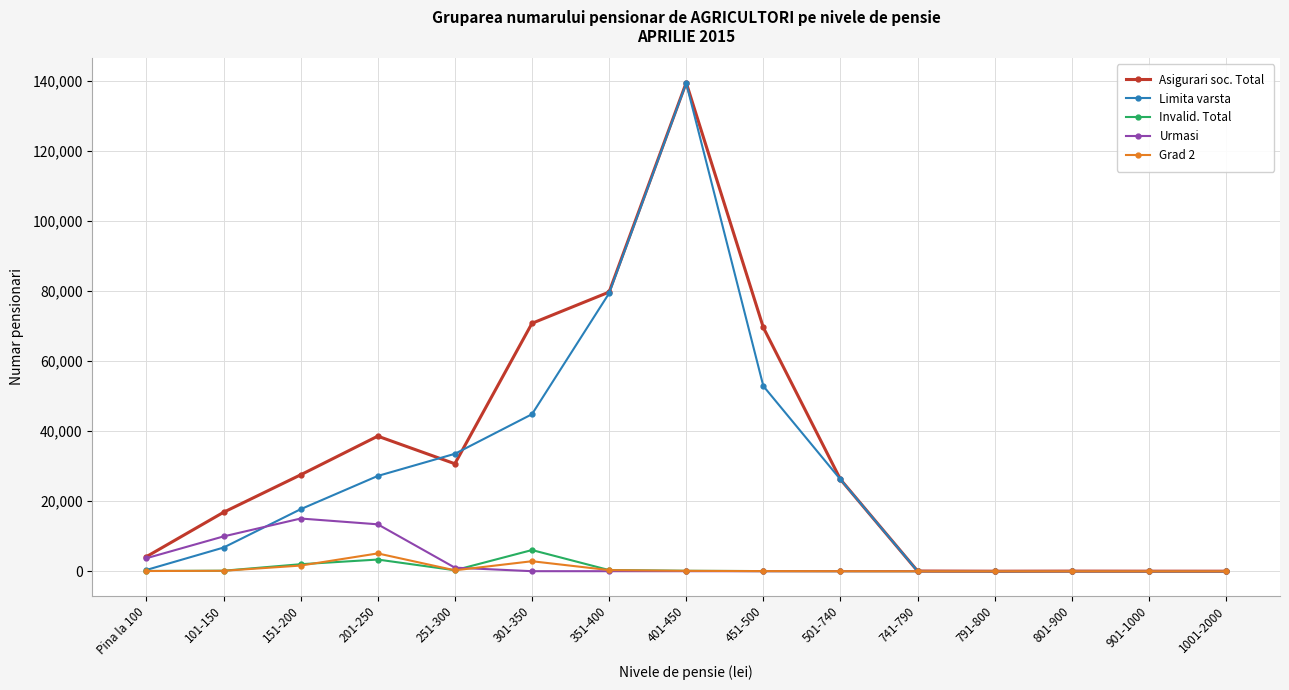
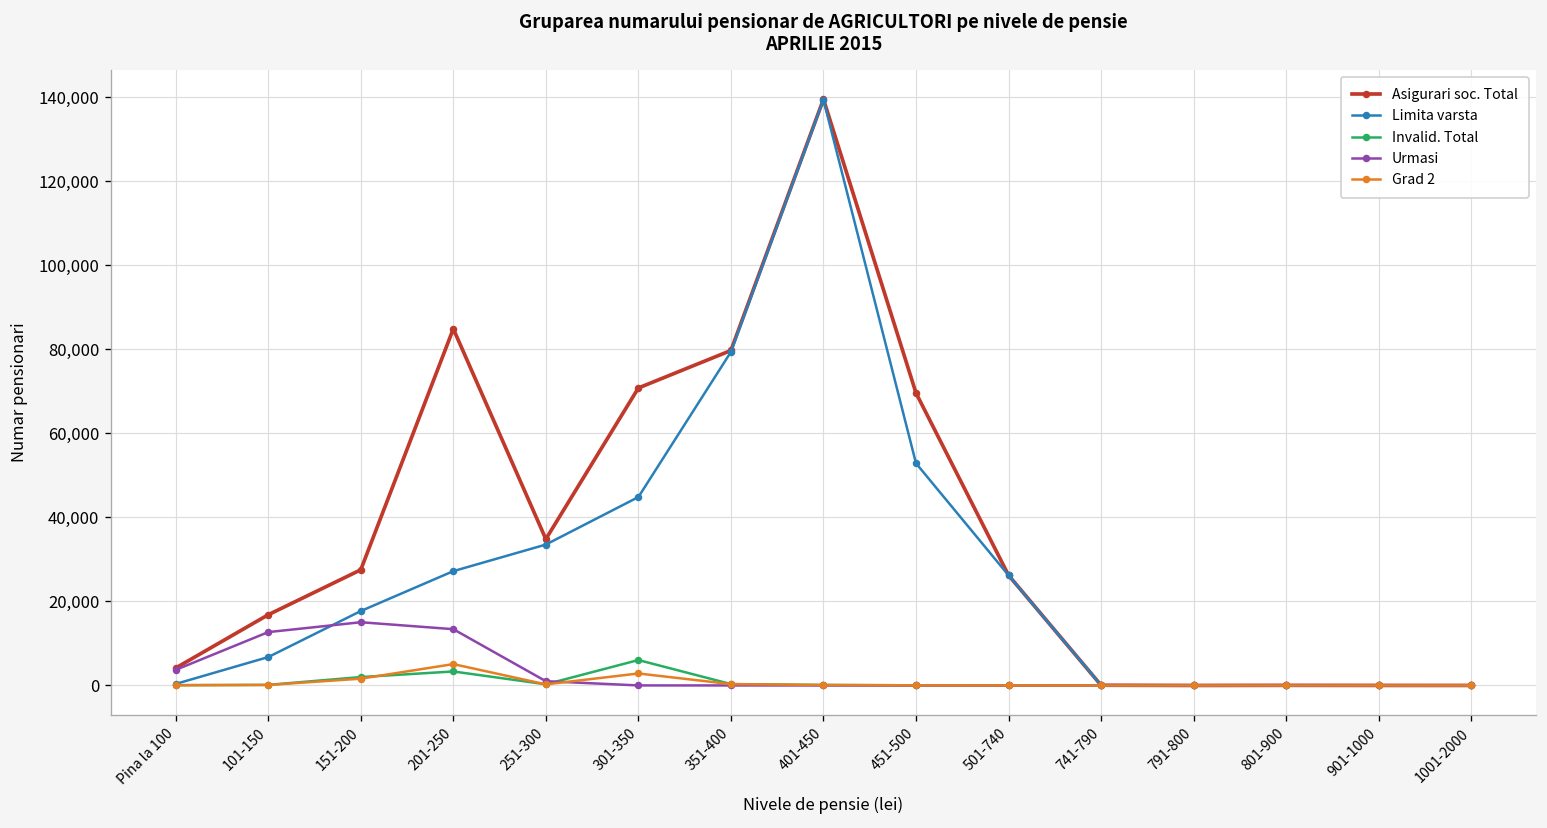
Urmasi, 101-150: 10,000 -> 13,000
Asigurari soc. Total, 201-250: 39,000 -> 85,000
Asigurari soc. Total, 251-300: 31,000 -> 35,000
